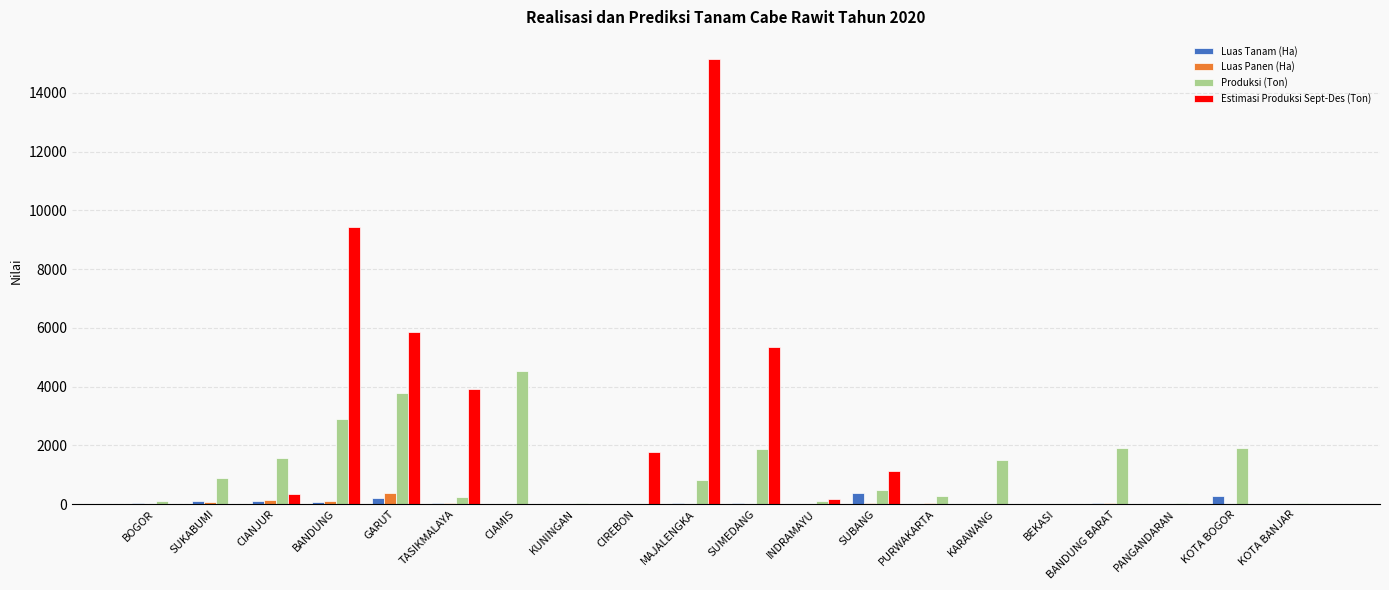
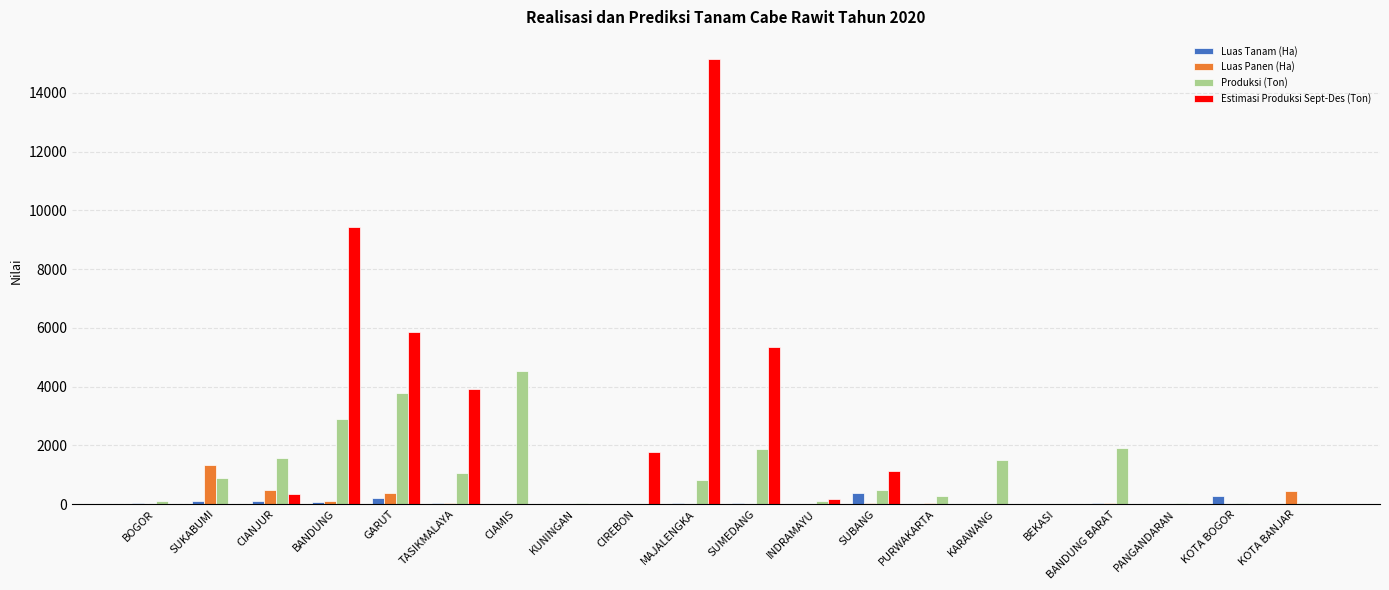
Luas Panen (Ha), SUKABUMI: 100 -> 1300
Luas Panen (Ha), CIANJUR: 100 -> 500
Produksi (Ton), TASIKMALAYA: 200 -> 1000
Produksi (Ton), KOTA BOGOR: 1900 -> 0
Luas Panen (Ha), KOTA BANJAR: 0 -> 400
